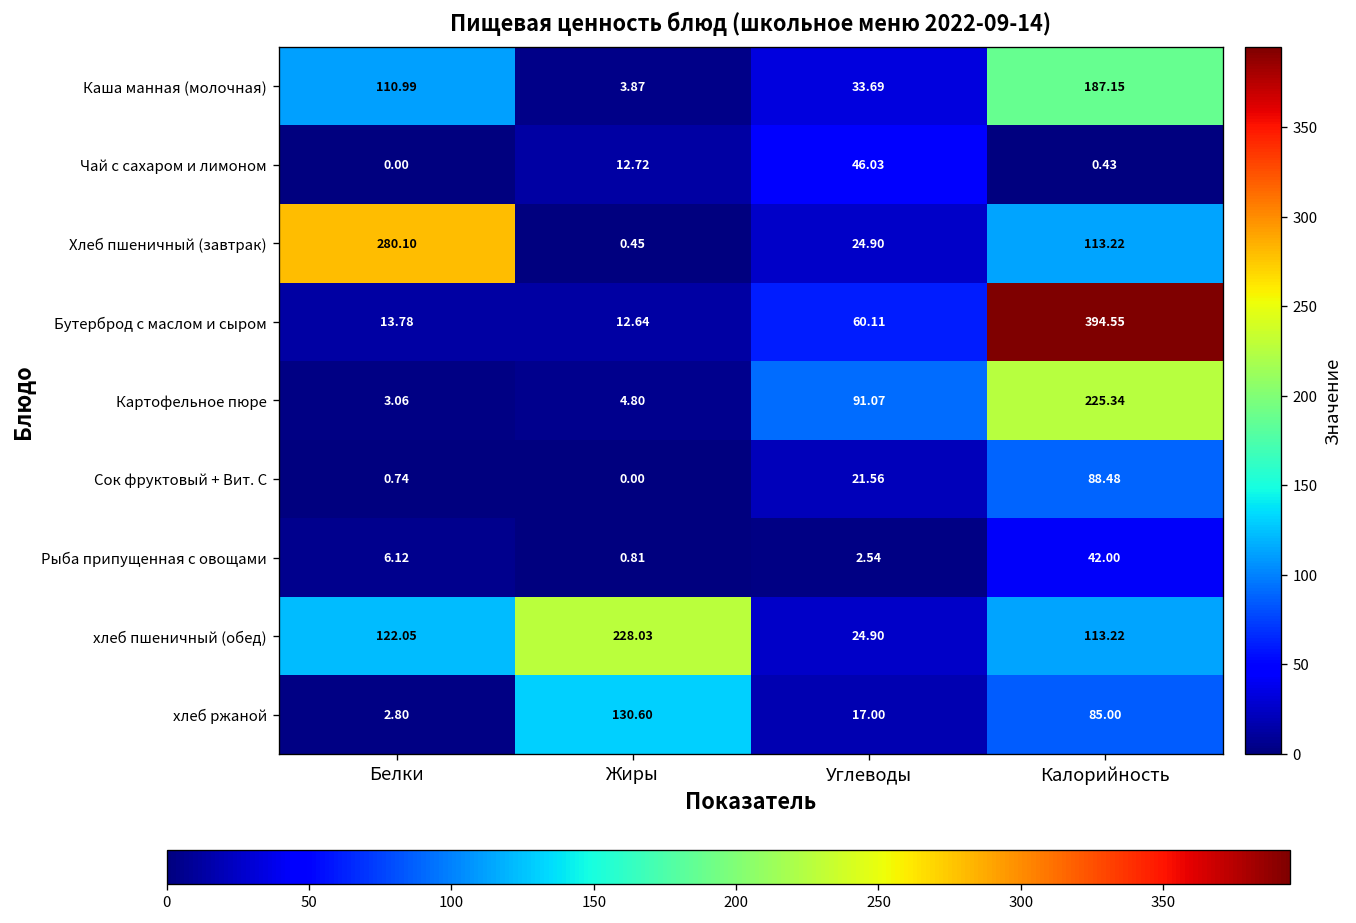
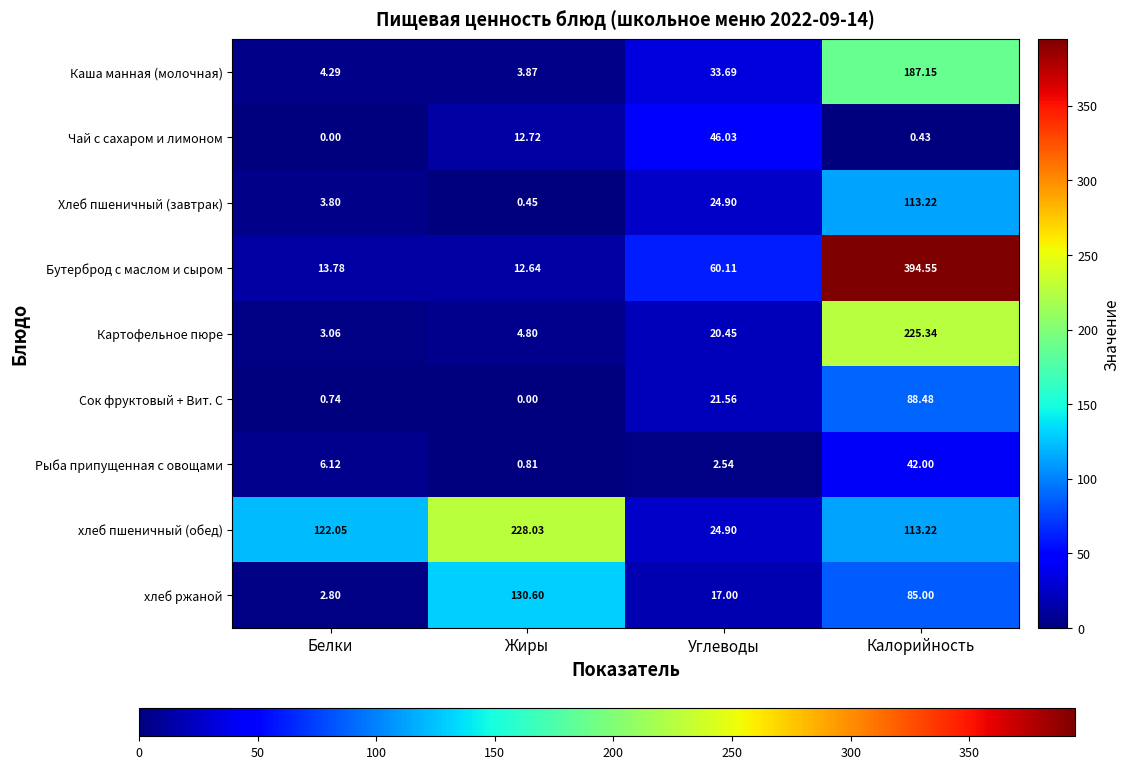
Каша манная (молочная), Белки: 110.99 -> 4.29
Хлеб пшеничный (завтрак), Белки: 280.10 -> 3.80
Картофельное пюре, Углеводы: 91.07 -> 20.45
